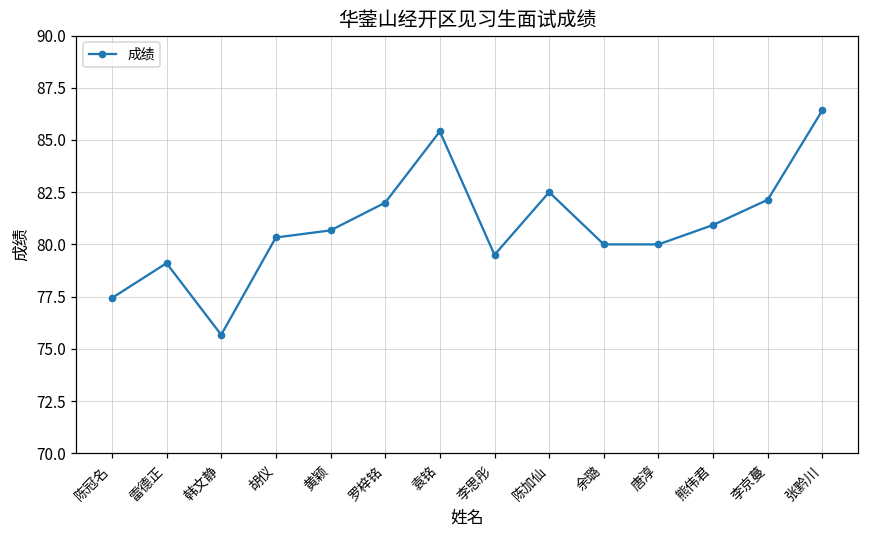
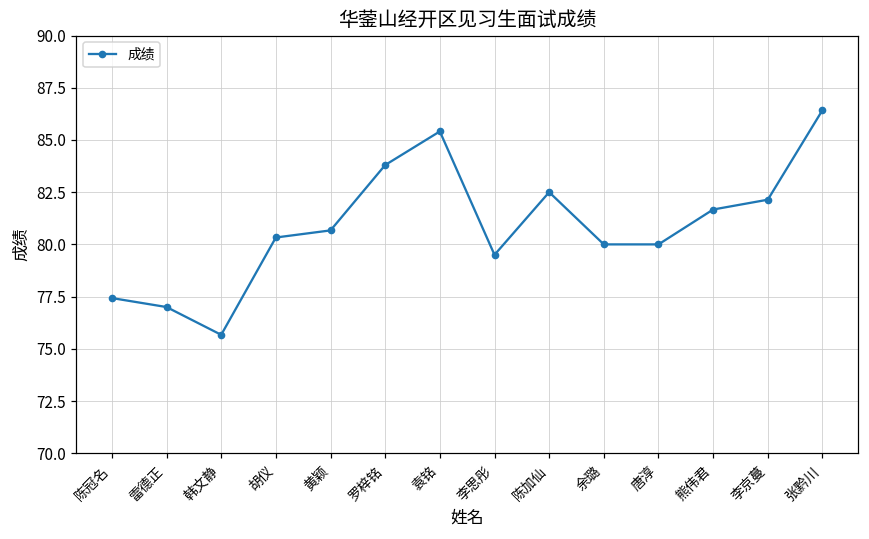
雷德正: 79.1 -> 77.0
罗梓铭: 82.0 -> 83.8
熊伟君: 80.9 -> 81.7
